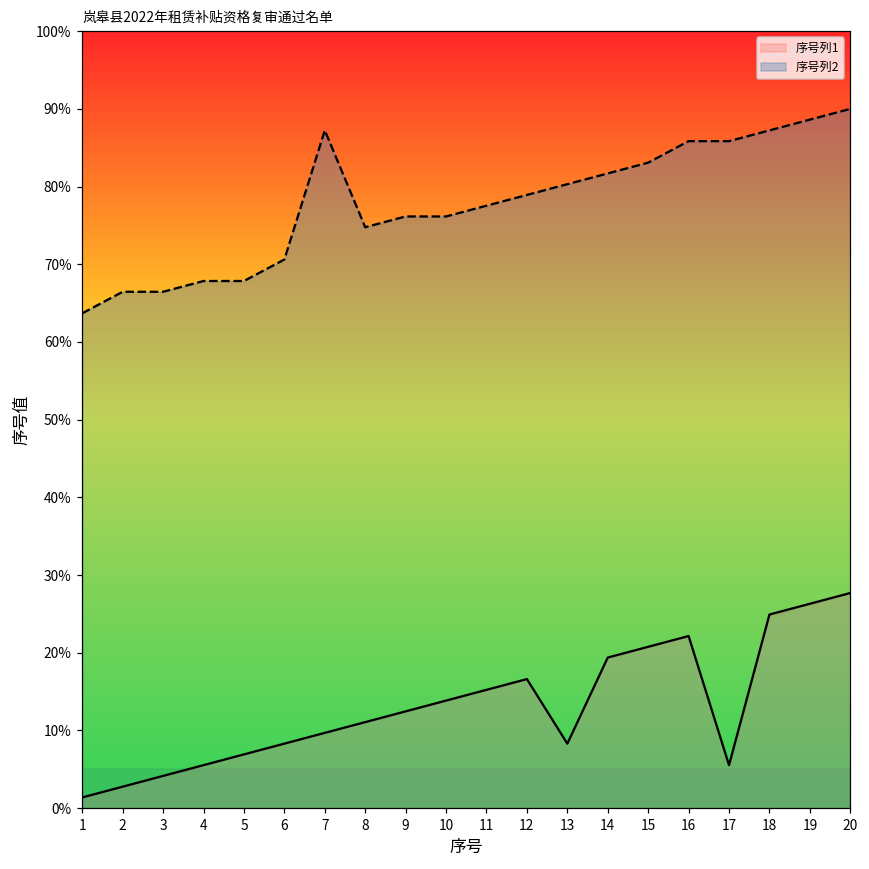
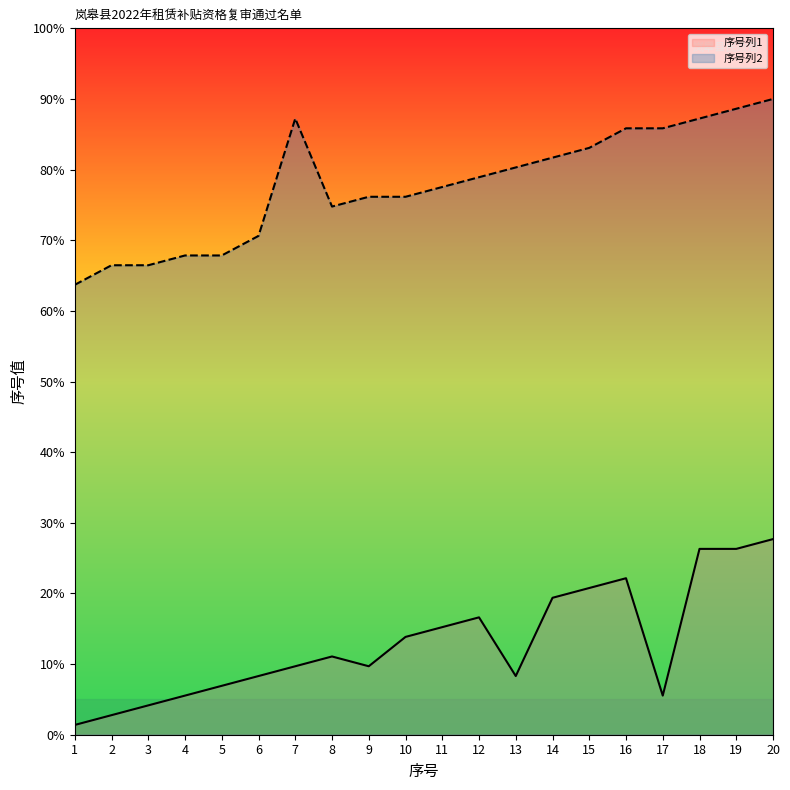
序号列1, 9: 12% -> 10%
序号列1, 18: 25% -> 26%
